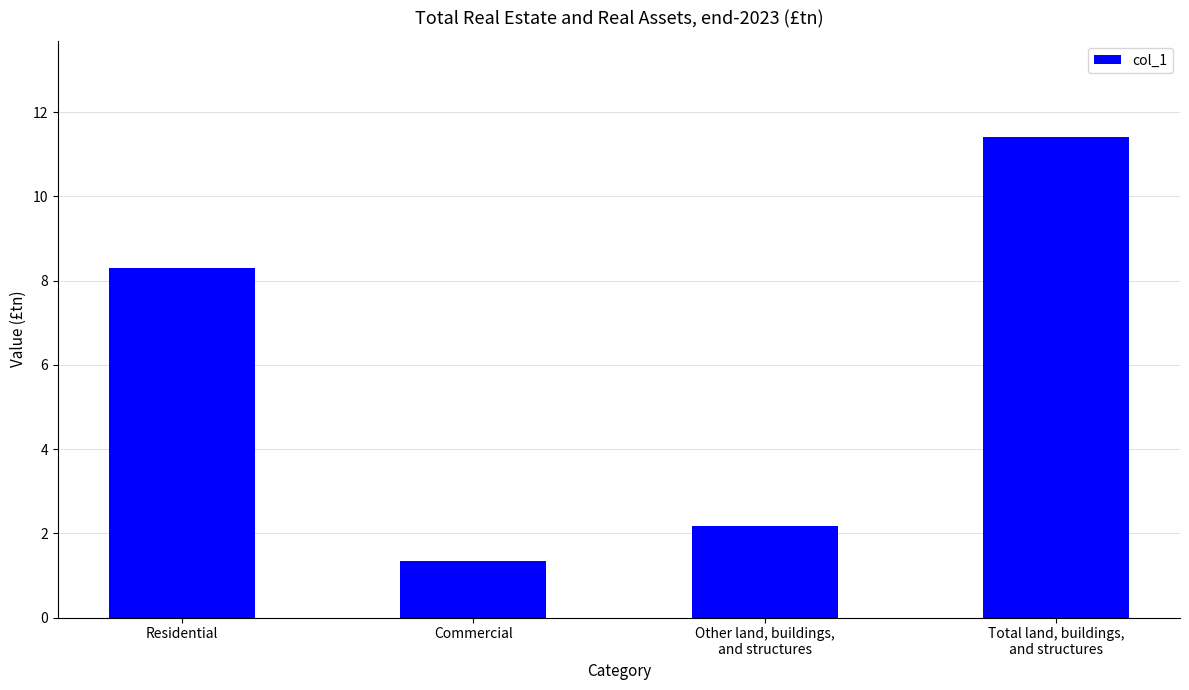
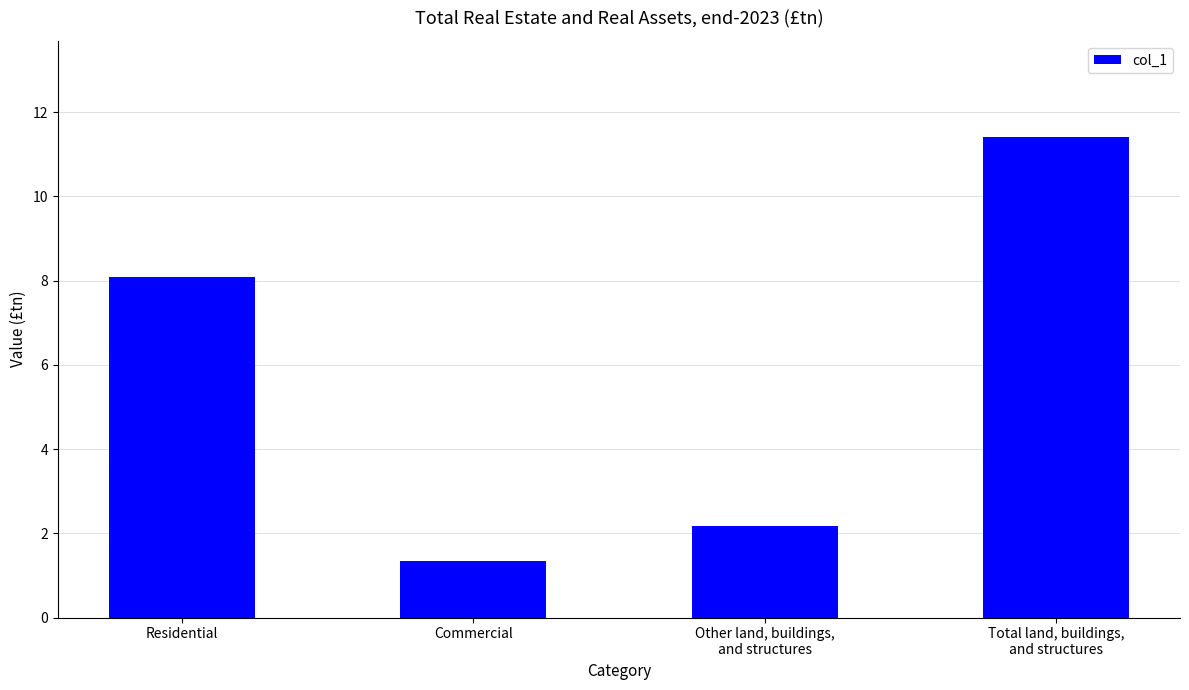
Residential: 8.3 -> 8.1
